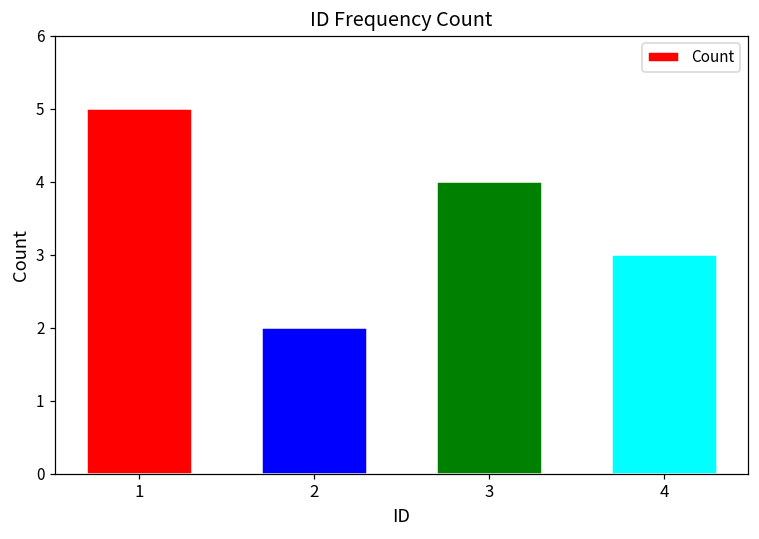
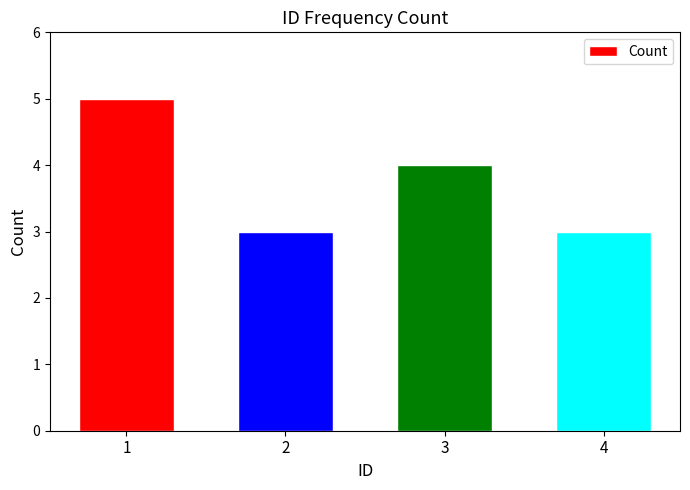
2: 2 -> 3
